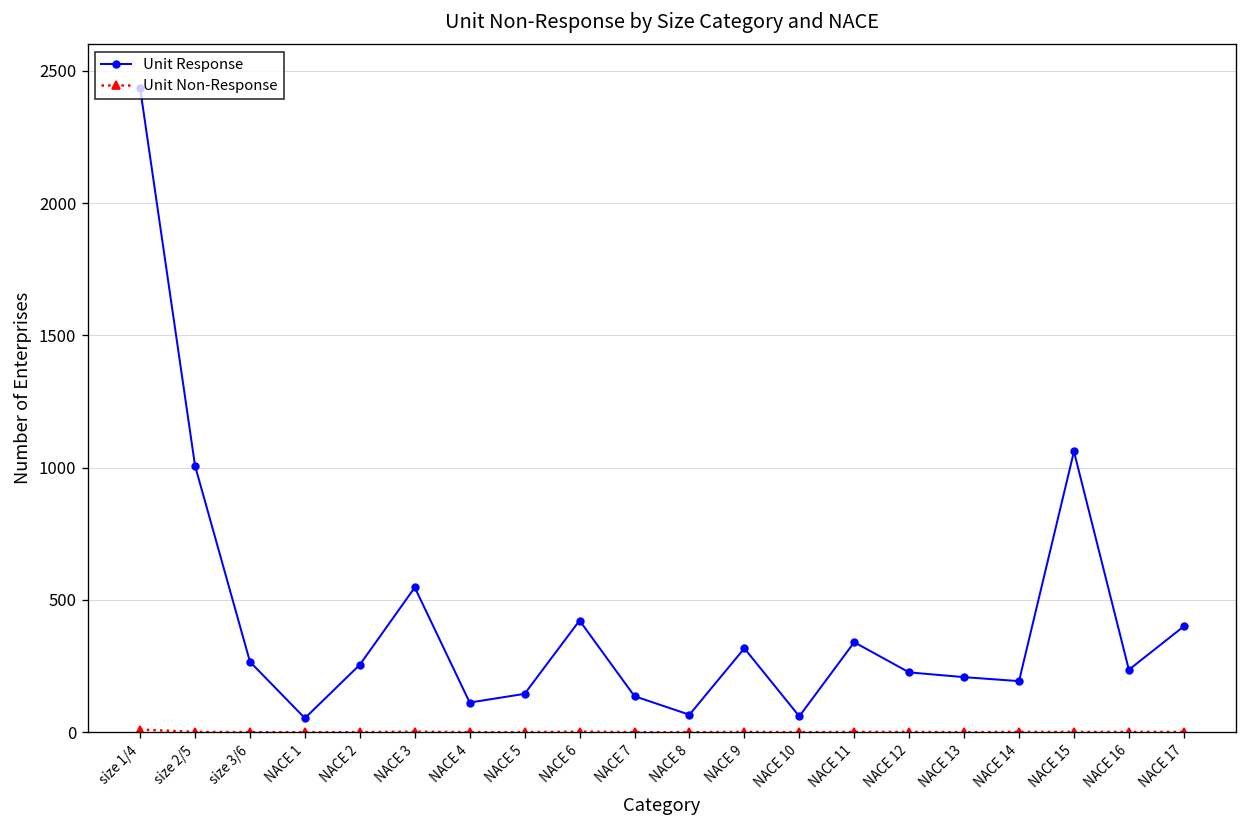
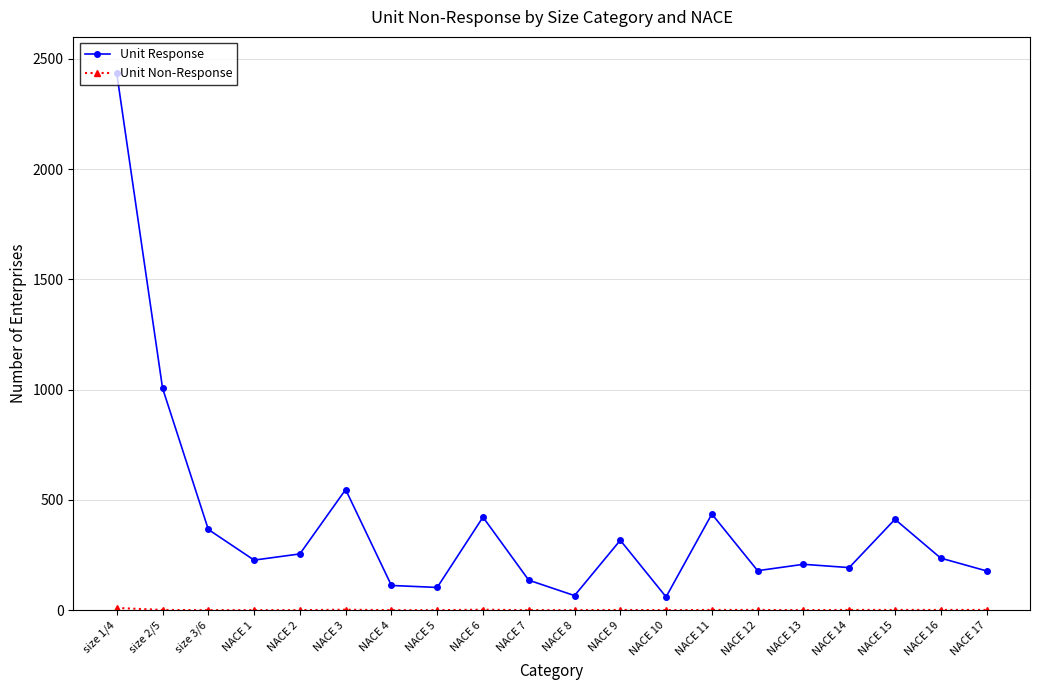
Unit Response, size 3/6: 270 -> 370
Unit Response, NACE 1: 50 -> 230
Unit Response, NACE 5: 150 -> 100
Unit Response, NACE 11: 340 -> 440
Unit Response, NACE 12: 230 -> 180
Unit Response, NACE 15: 1060 -> 410
Unit Response, NACE 17: 400 -> 180
